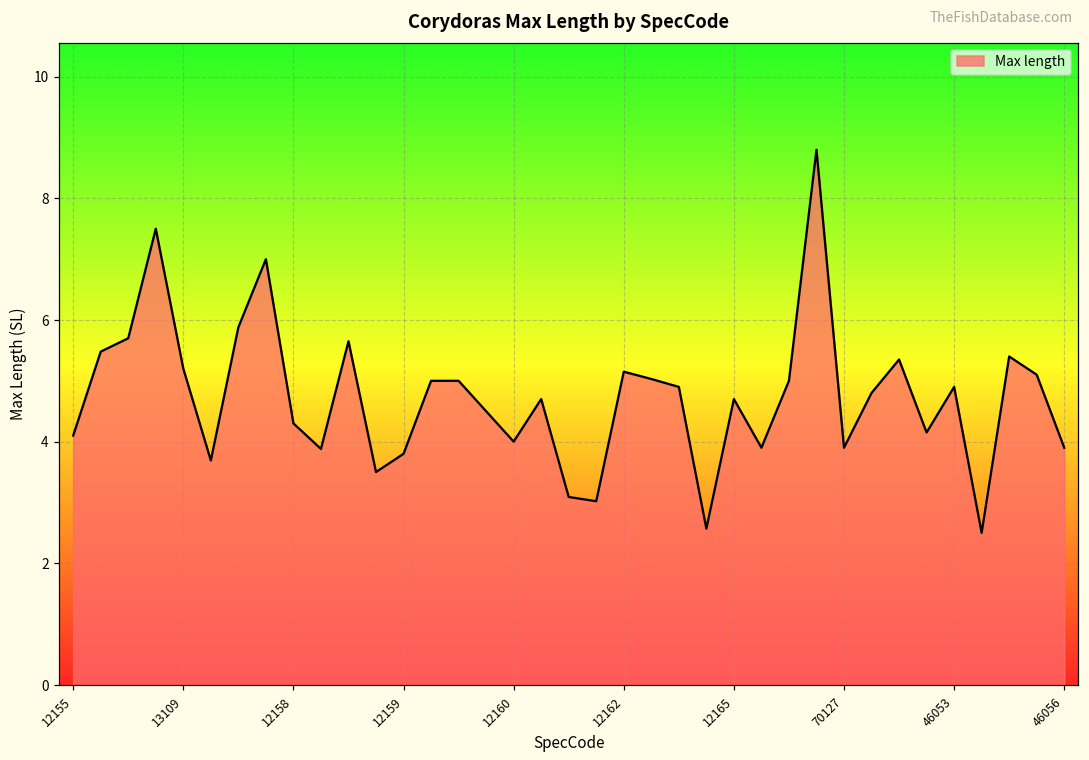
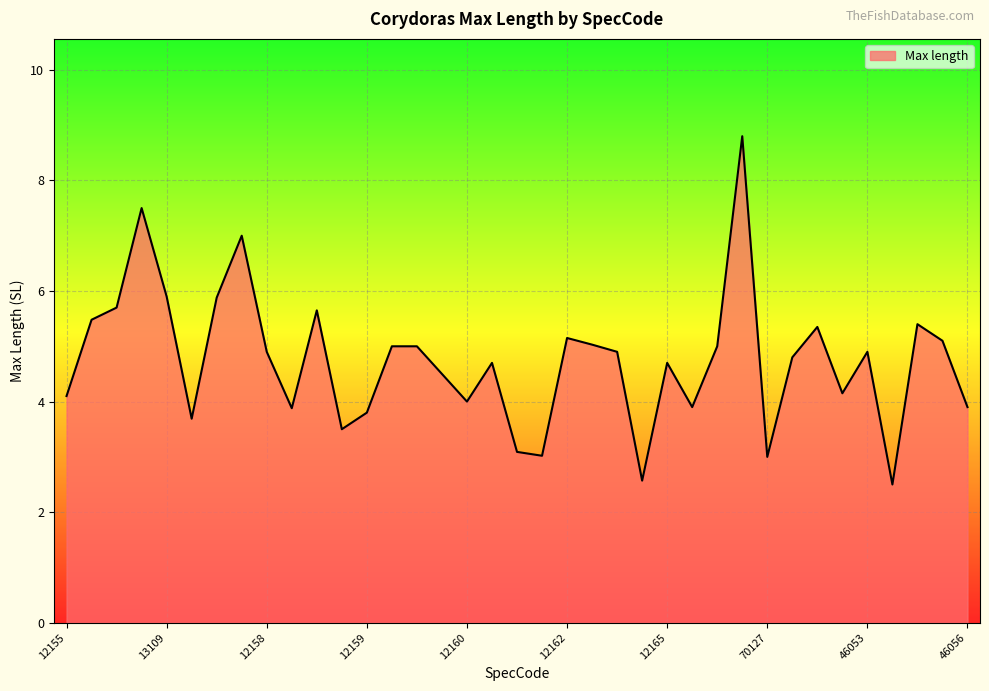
13109: 5.2 -> 5.9
12158: 4.3 -> 4.9
70127: 3.9 -> 3.0
